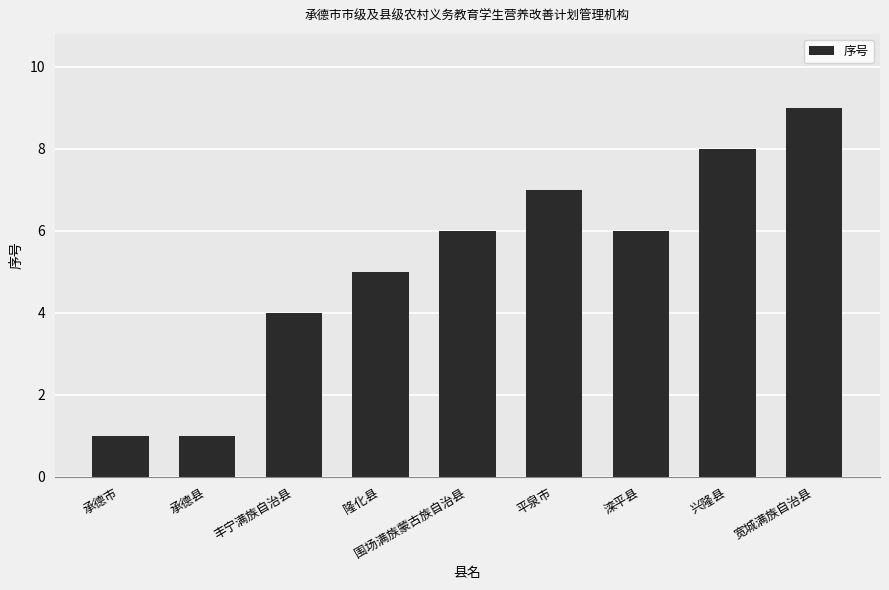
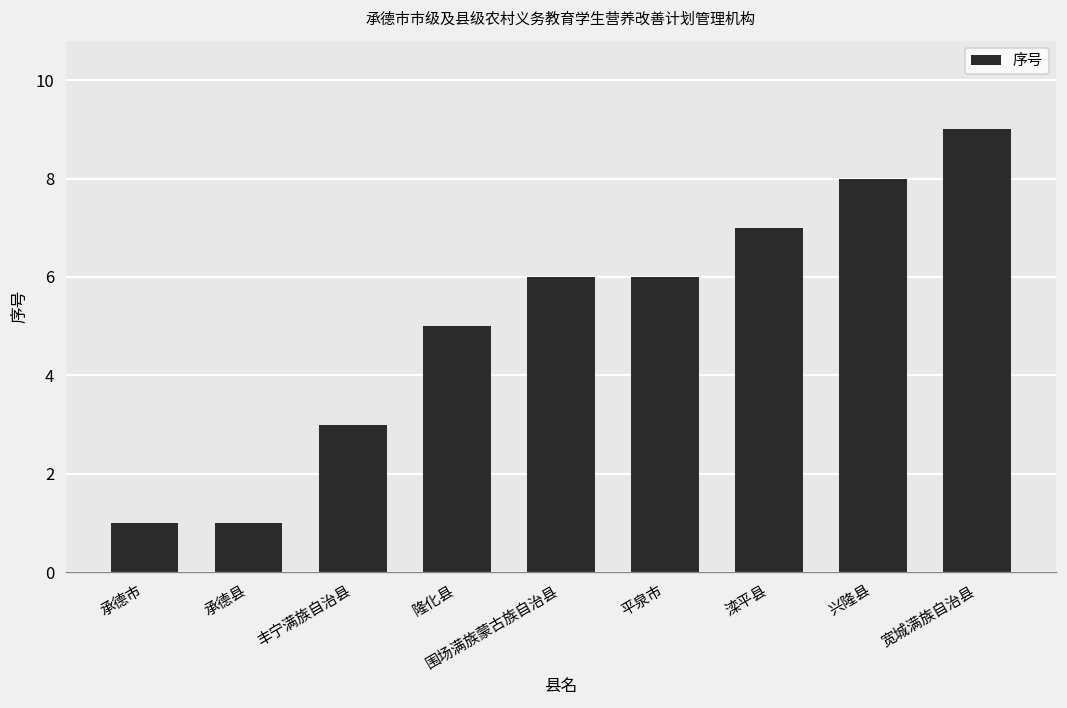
丰宁满族自治县: 4 -> 3
平泉市: 7 -> 6
滦平县: 6 -> 7
